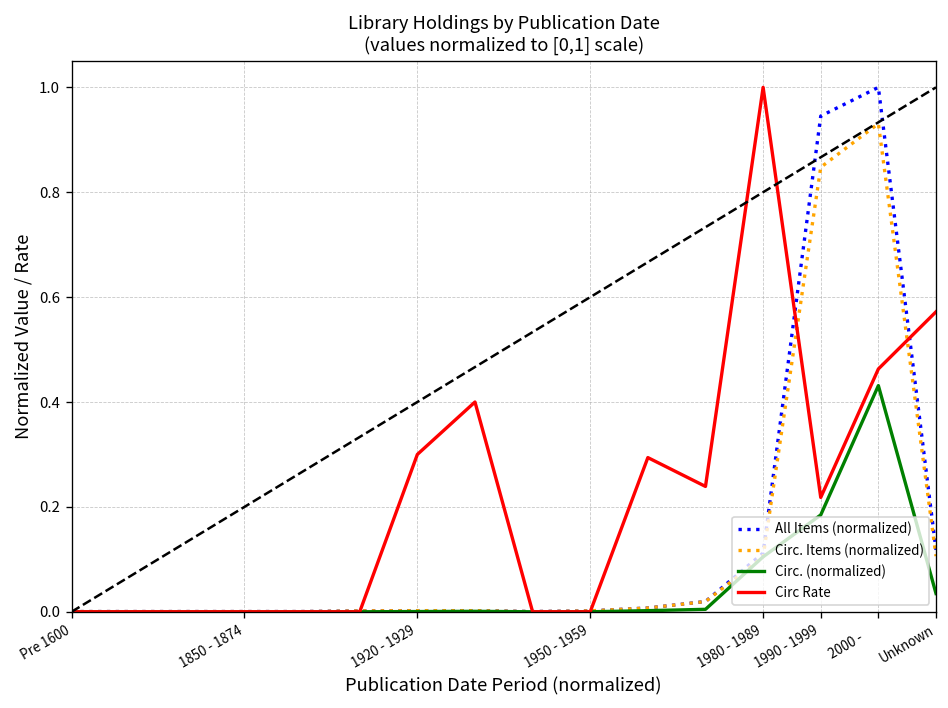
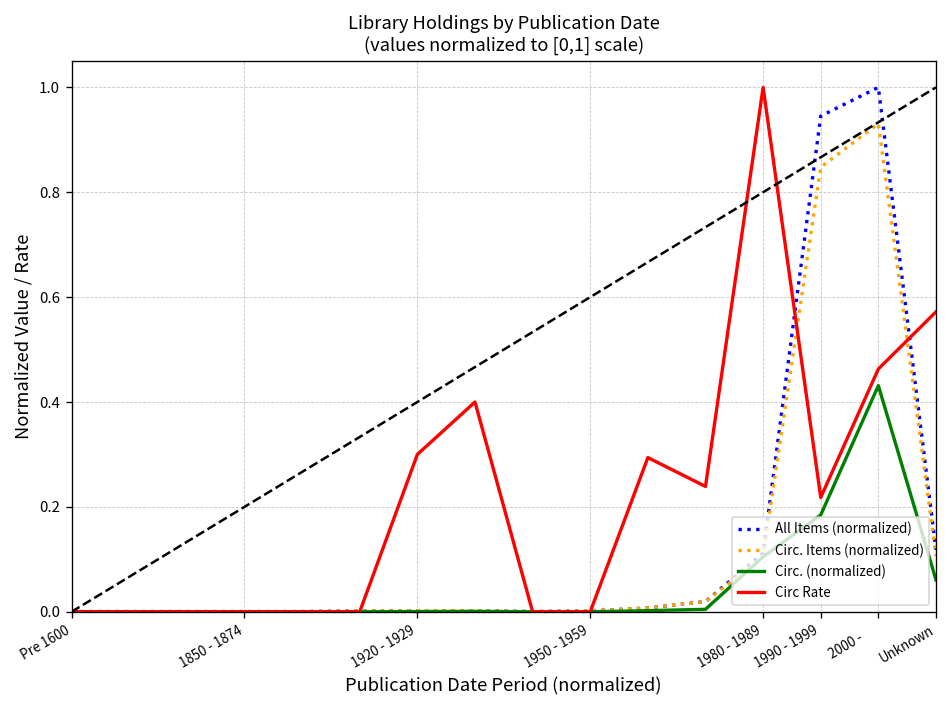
Circ. (normalized), Unknown: 0.03 -> 0.06
